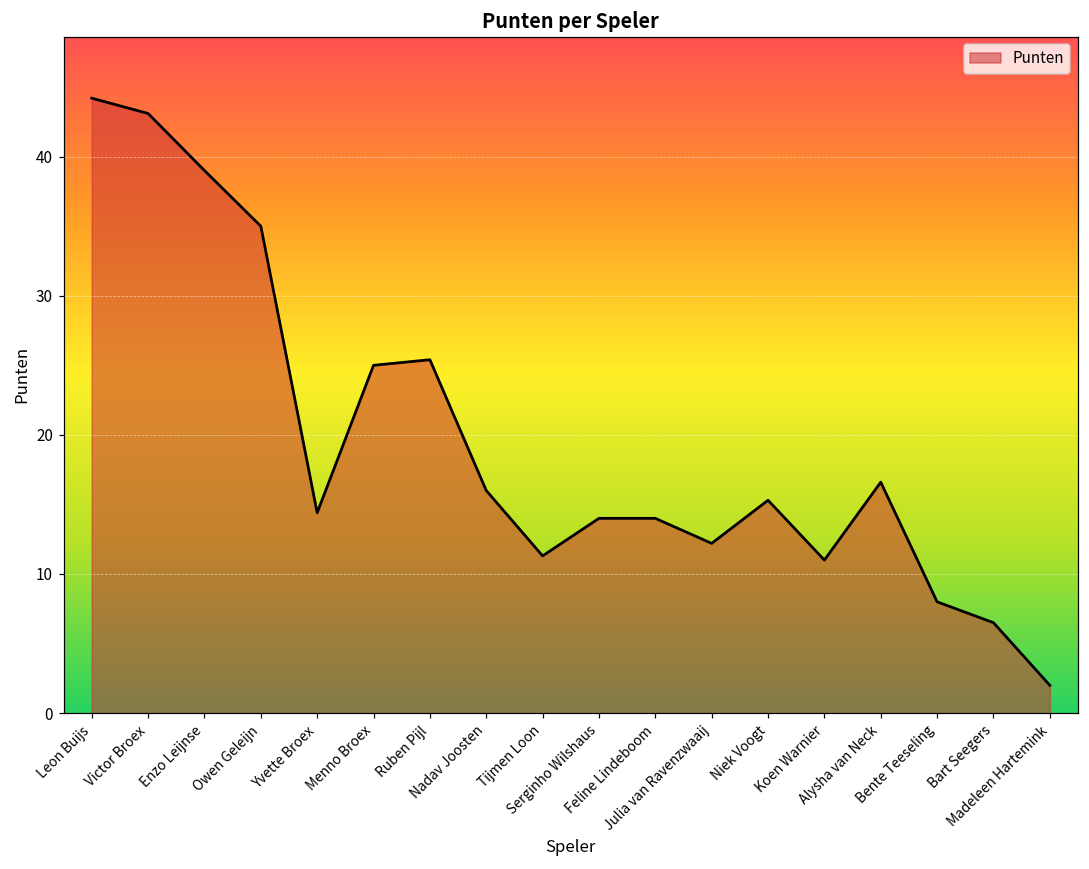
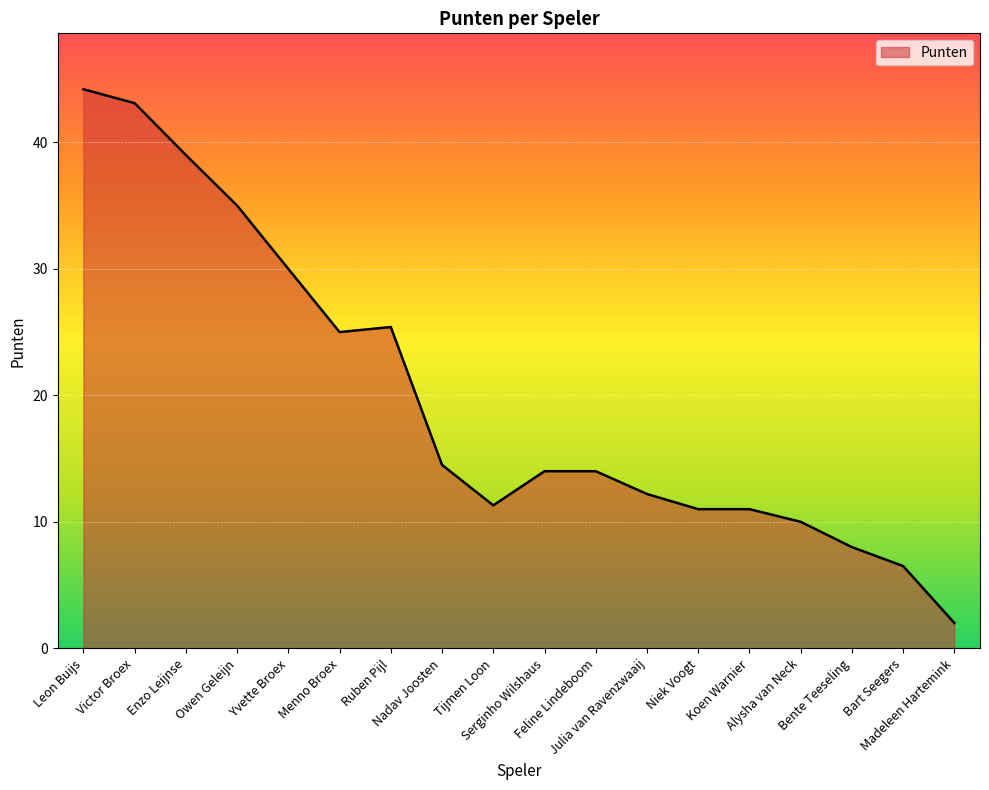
Yvette Broex: 14.4 -> 30.0
Nadav Joosten: 16.0 -> 14.5
Niek Voogt: 15.3 -> 11.0
Alysha van Neck: 16.6 -> 10.0
